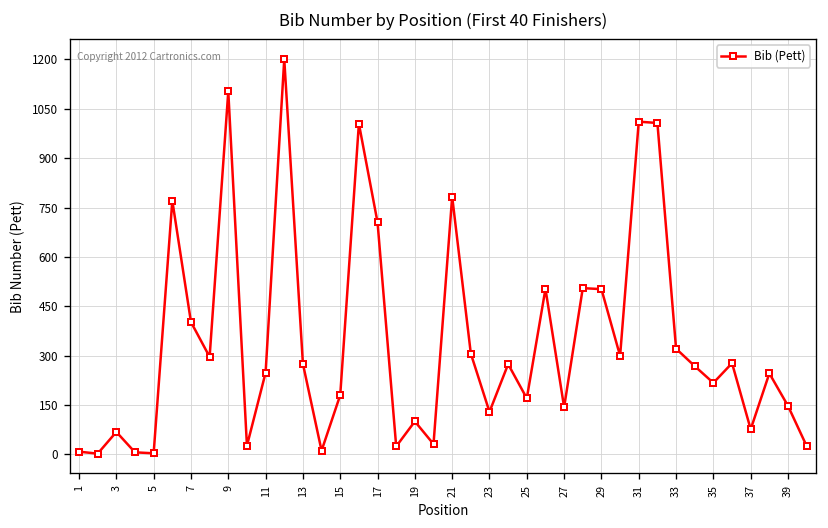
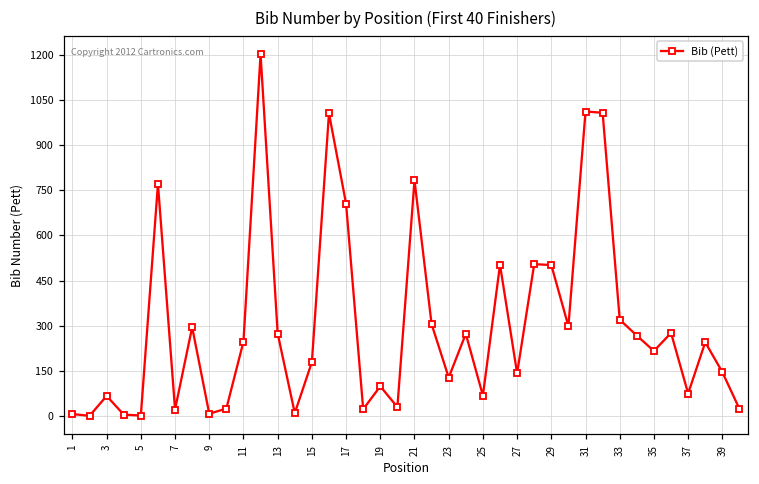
7: 400 -> 20
9: 1100 -> 10
25: 170 -> 70
